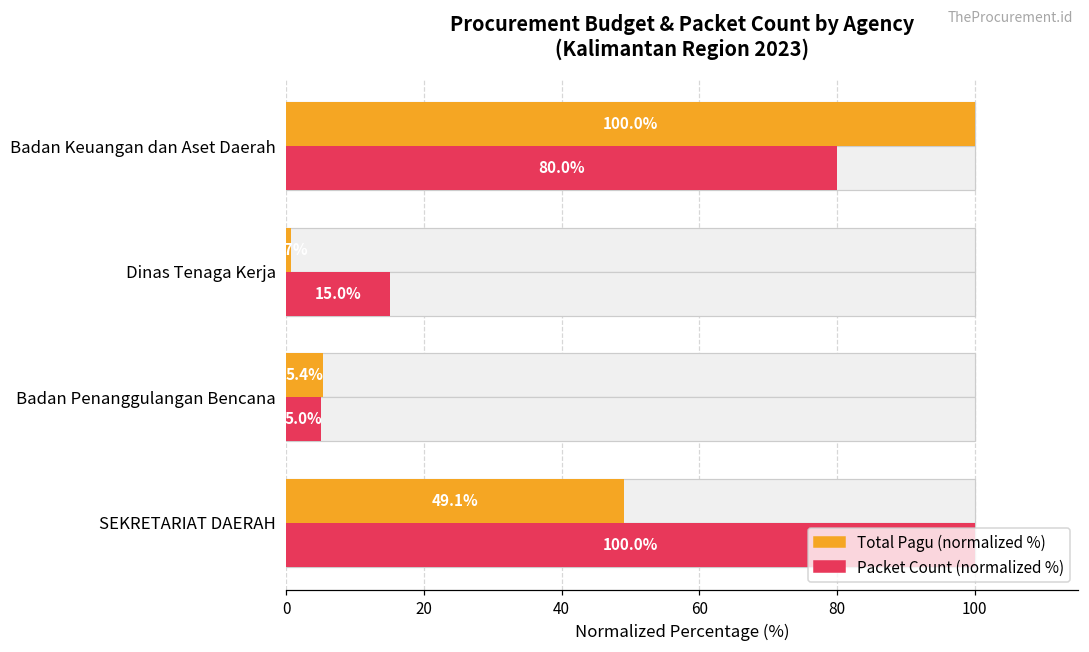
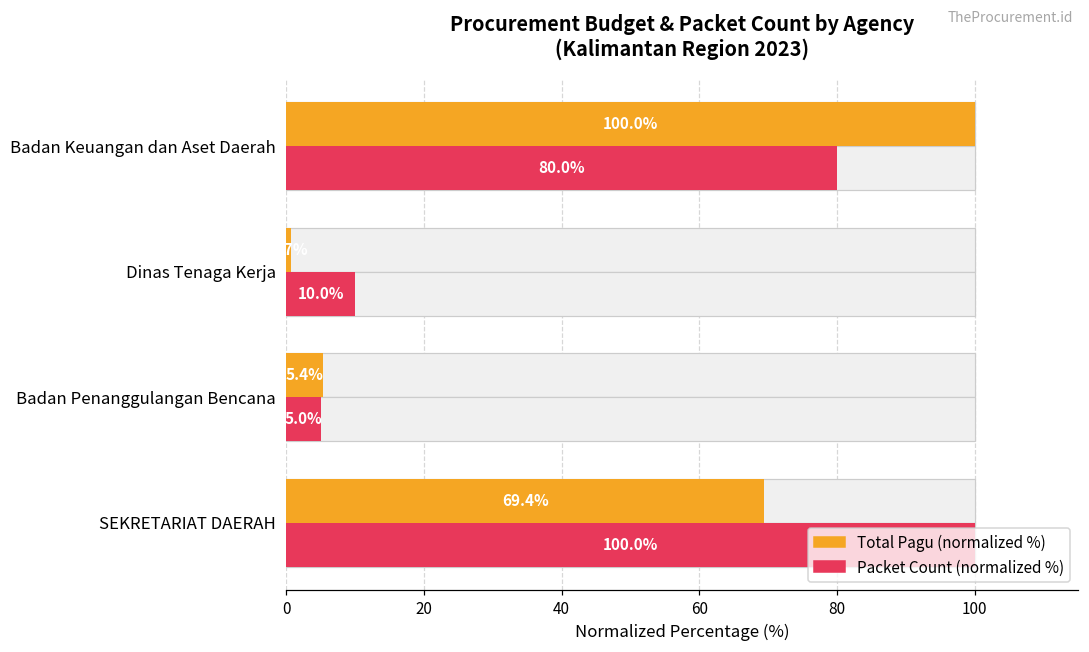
Packet Count (normalized %), Dinas Tenaga Kerja: 15.0% -> 10.0%
Total Pagu (normalized %), SEKRETARIAT DAERAH: 49.1% -> 69.4%
